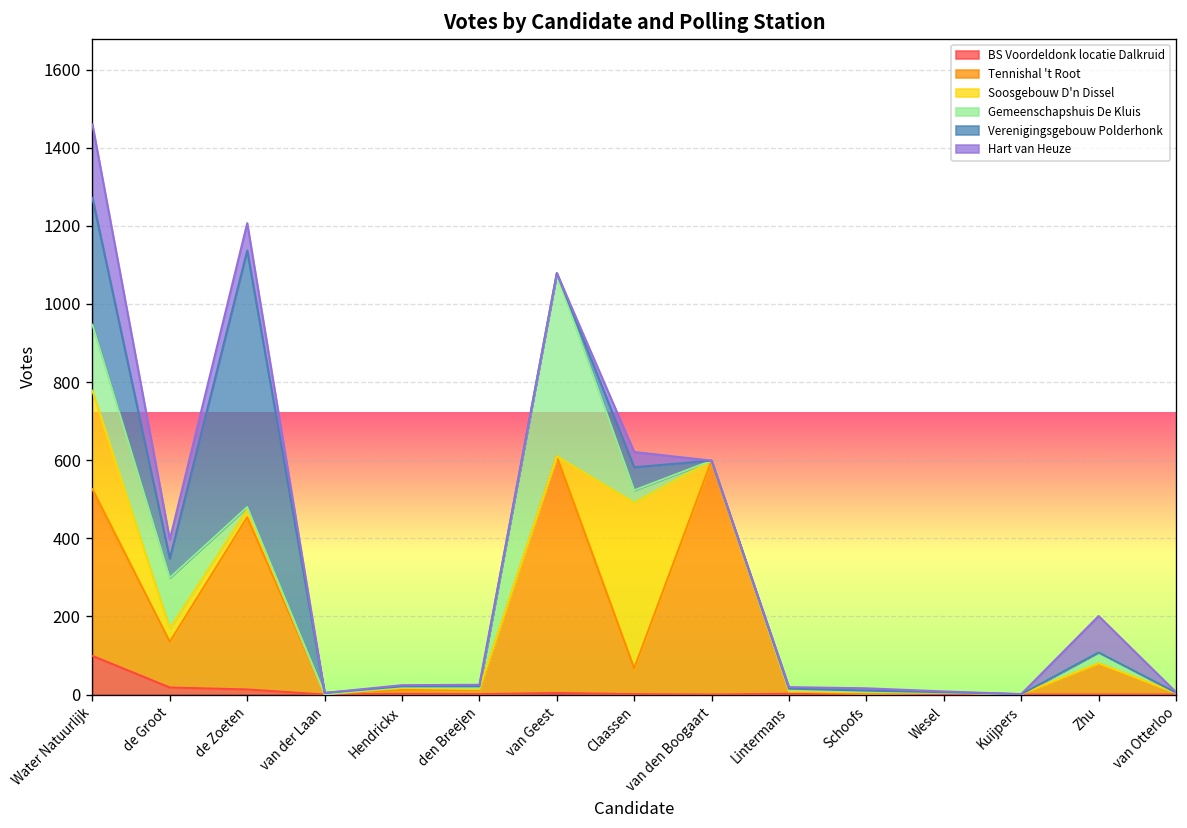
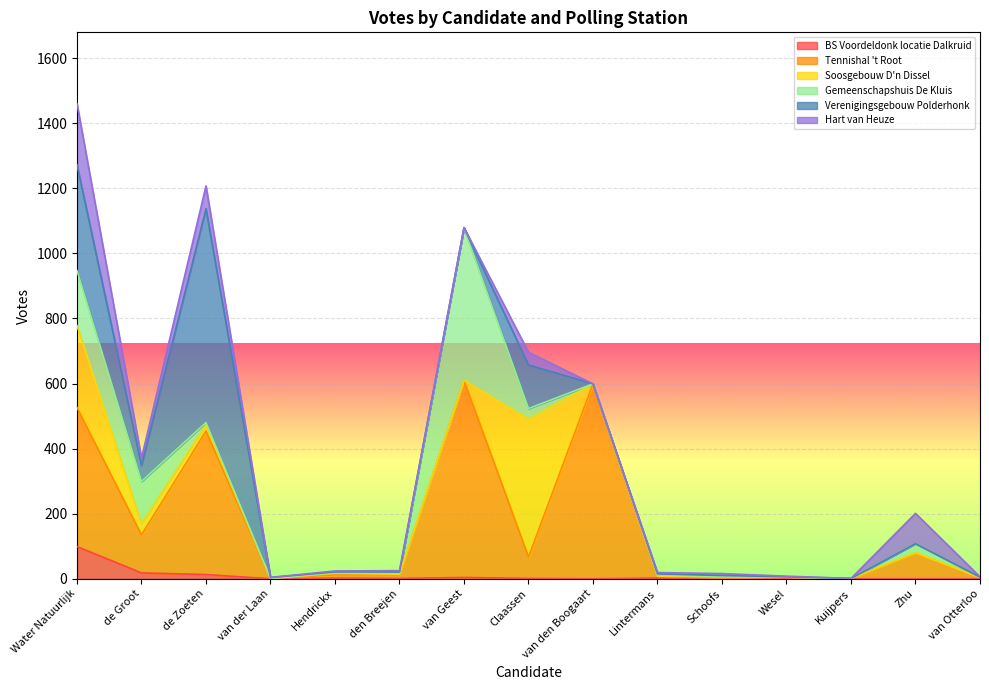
Hart van Heuze, de Groot: 50 -> 20
Verenigingsgebouw Polderhonk, Claassen: 60 -> 130
